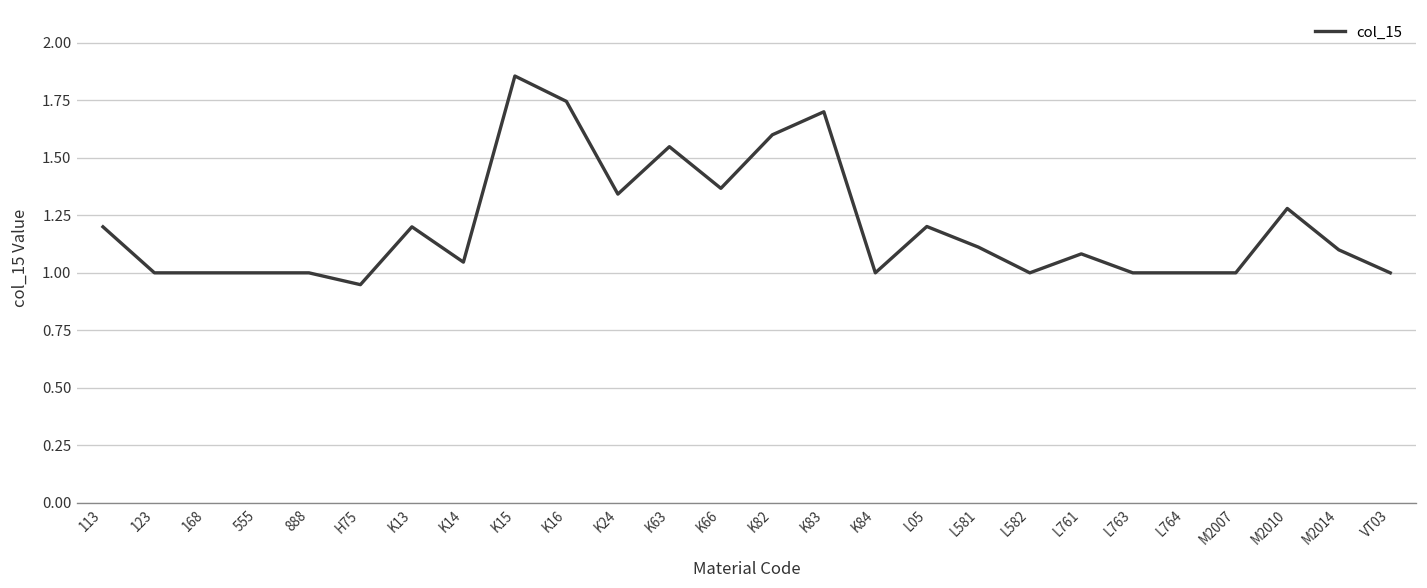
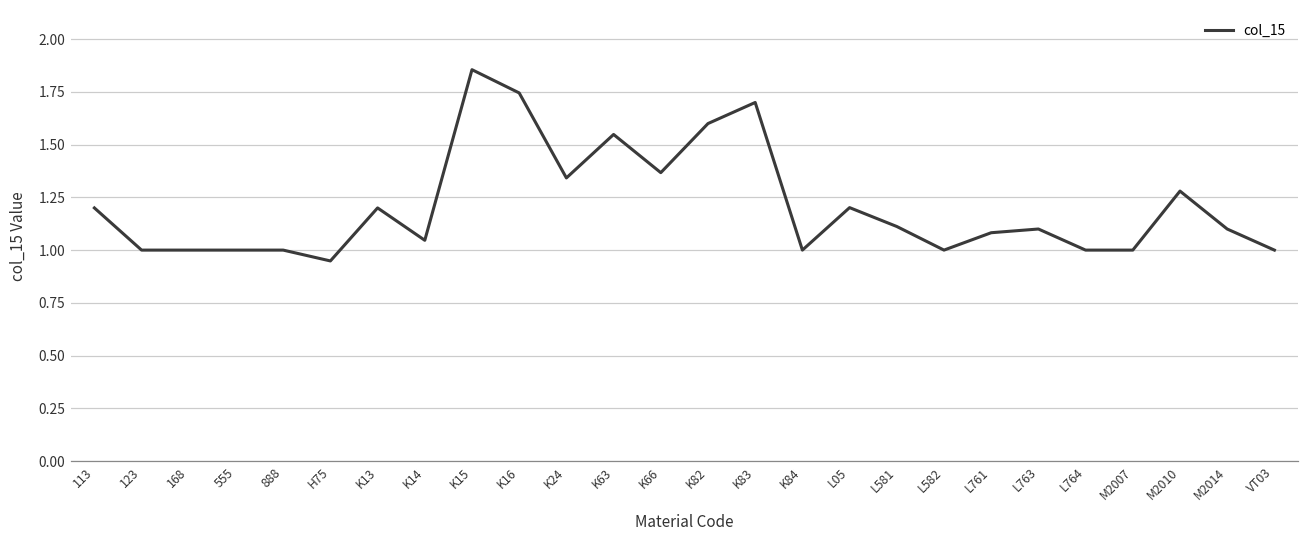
L763: 1.0 -> 1.1
